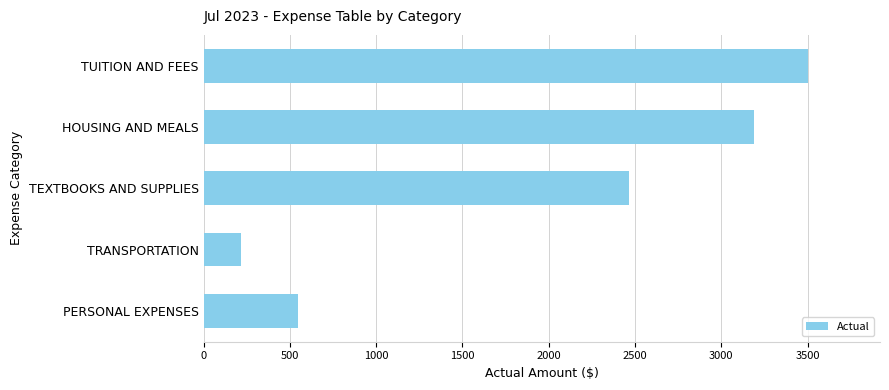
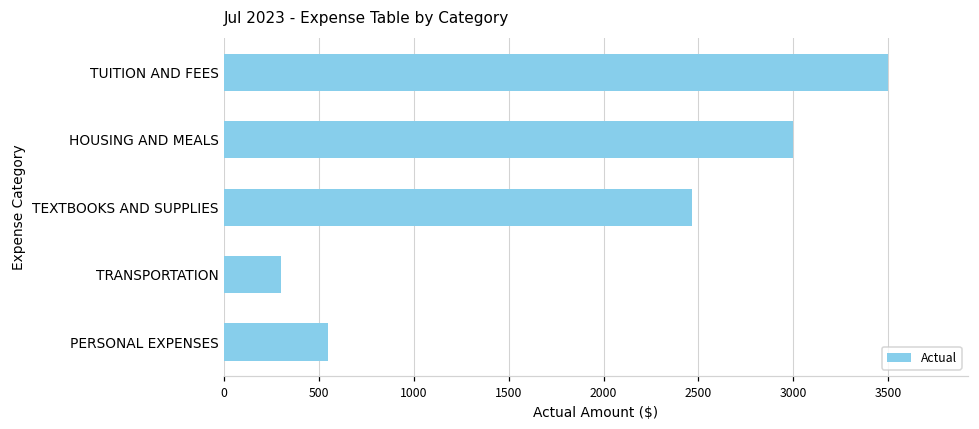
HOUSING AND MEALS: 3190 -> 3000
TRANSPORTATION: 220 -> 300
